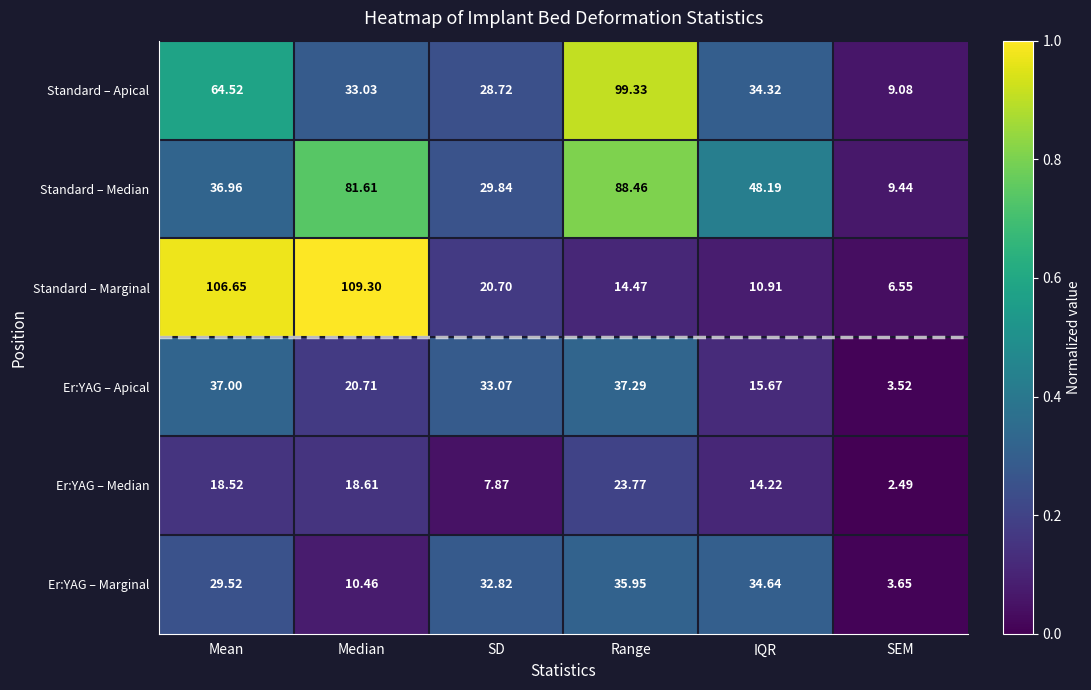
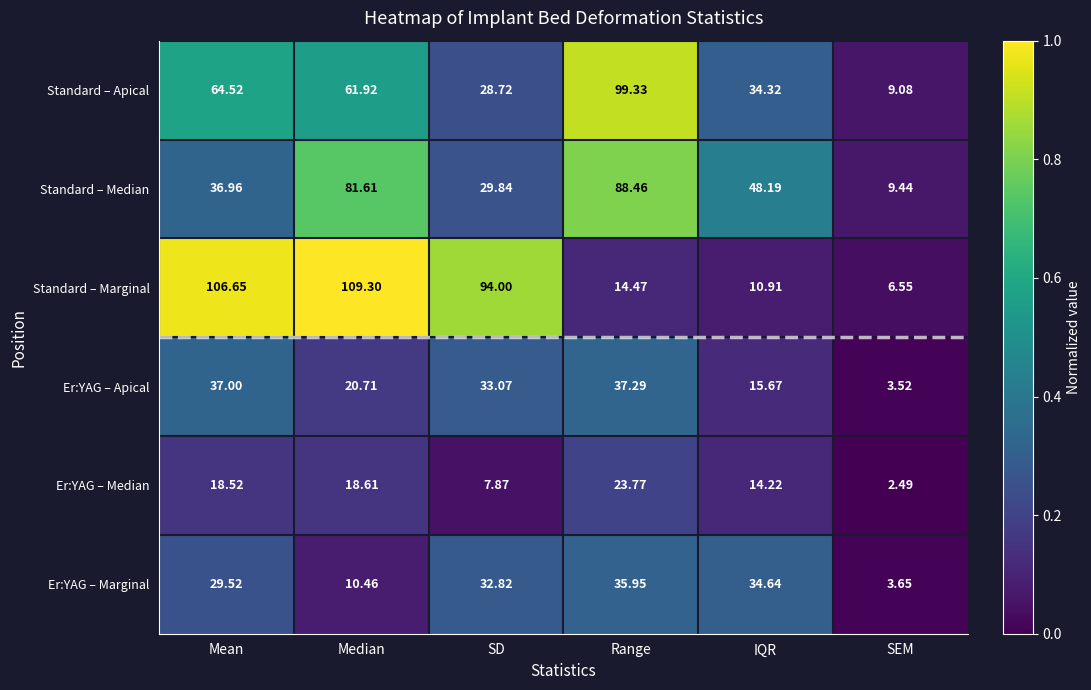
Standard – Apical, Median: 33.03 -> 61.92
Standard – Marginal, SD: 20.70 -> 94.00
